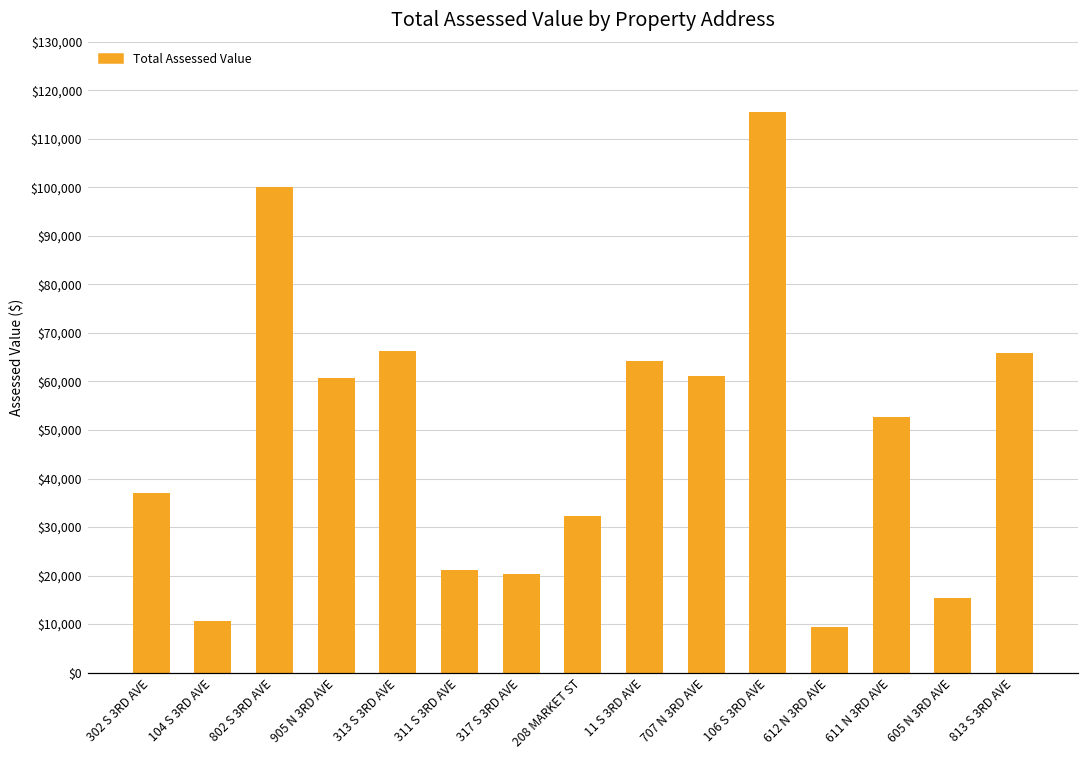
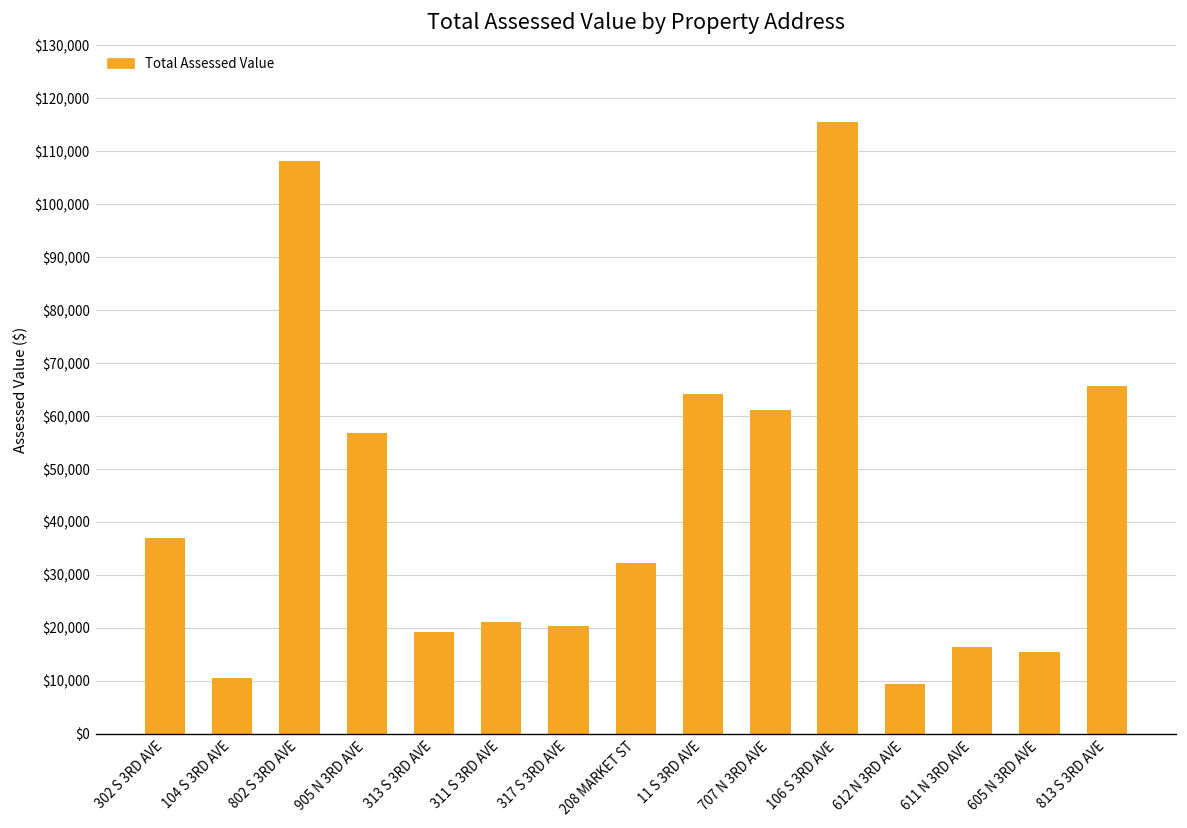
802 S 3RD AVE: $100,000 -> $108,000
905 N 3RD AVE: $61,000 -> $57,000
313 S 3RD AVE: $66,000 -> $19,000
611 N 3RD AVE: $53,000 -> $16,000
